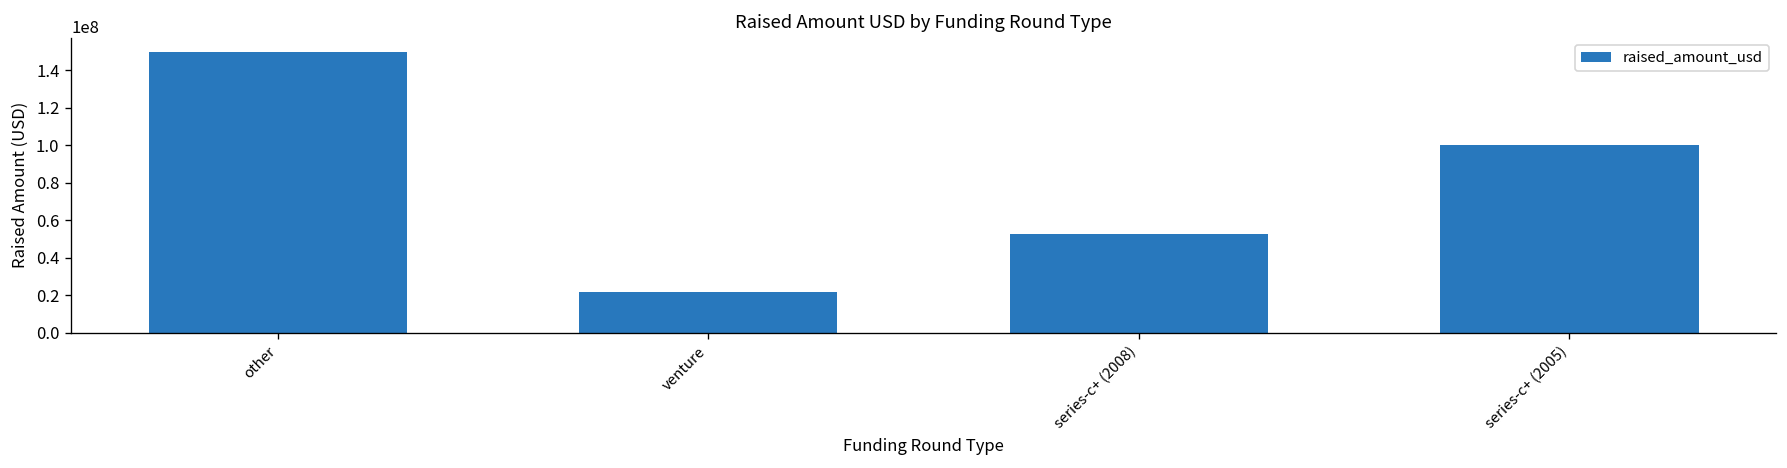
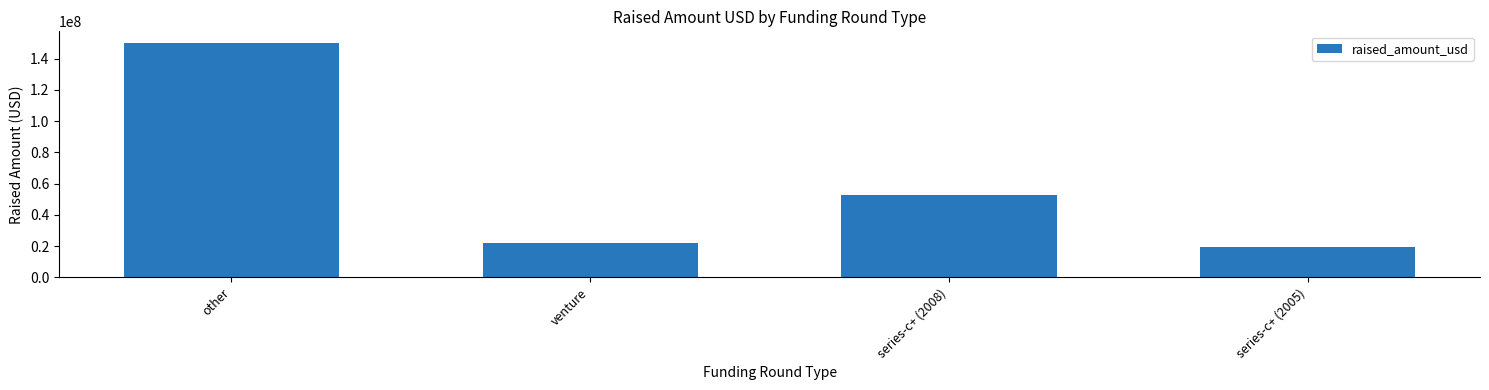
series-c+ (2005): 100000000 -> 19000000
